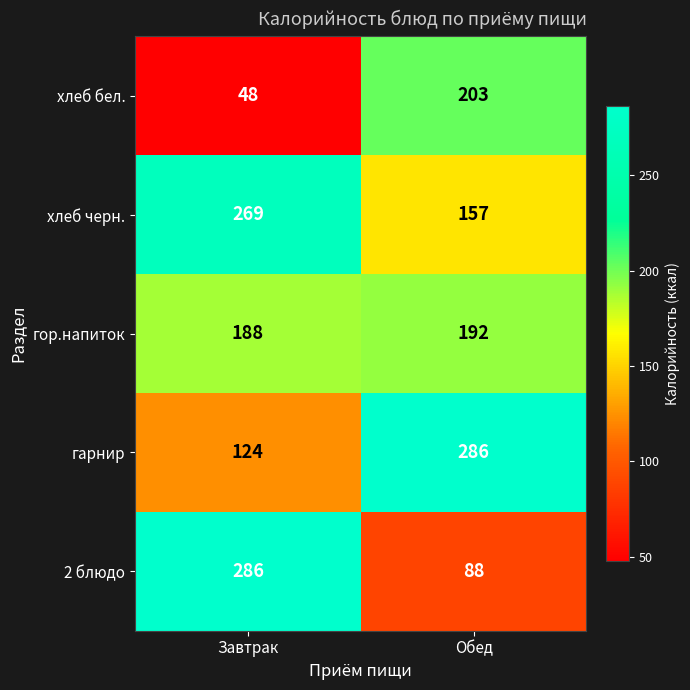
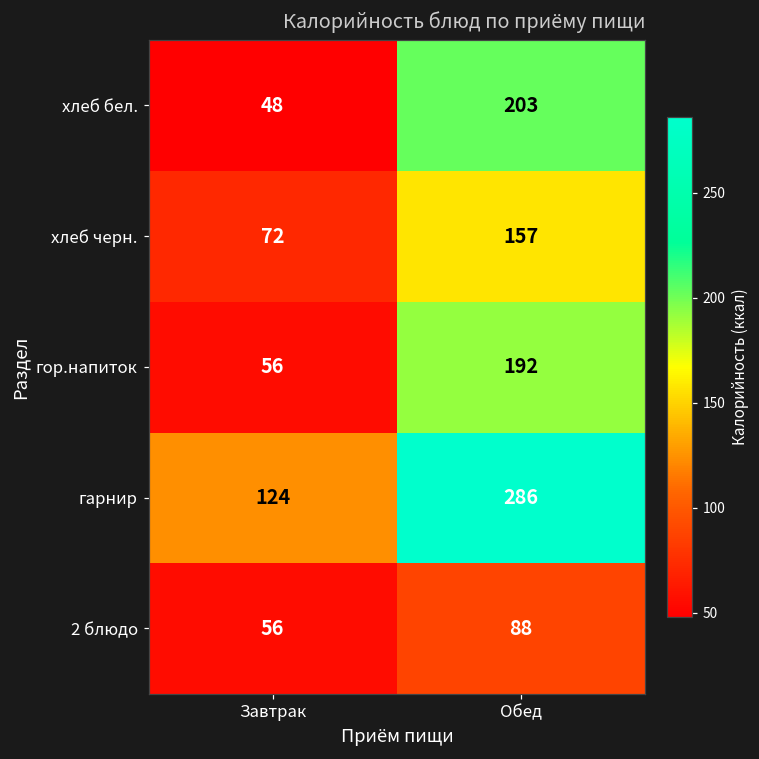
хлеб черн., Завтрак: 269 -> 72
гор.напиток, Завтрак: 188 -> 56
2 блюдо, Завтрак: 286 -> 56
